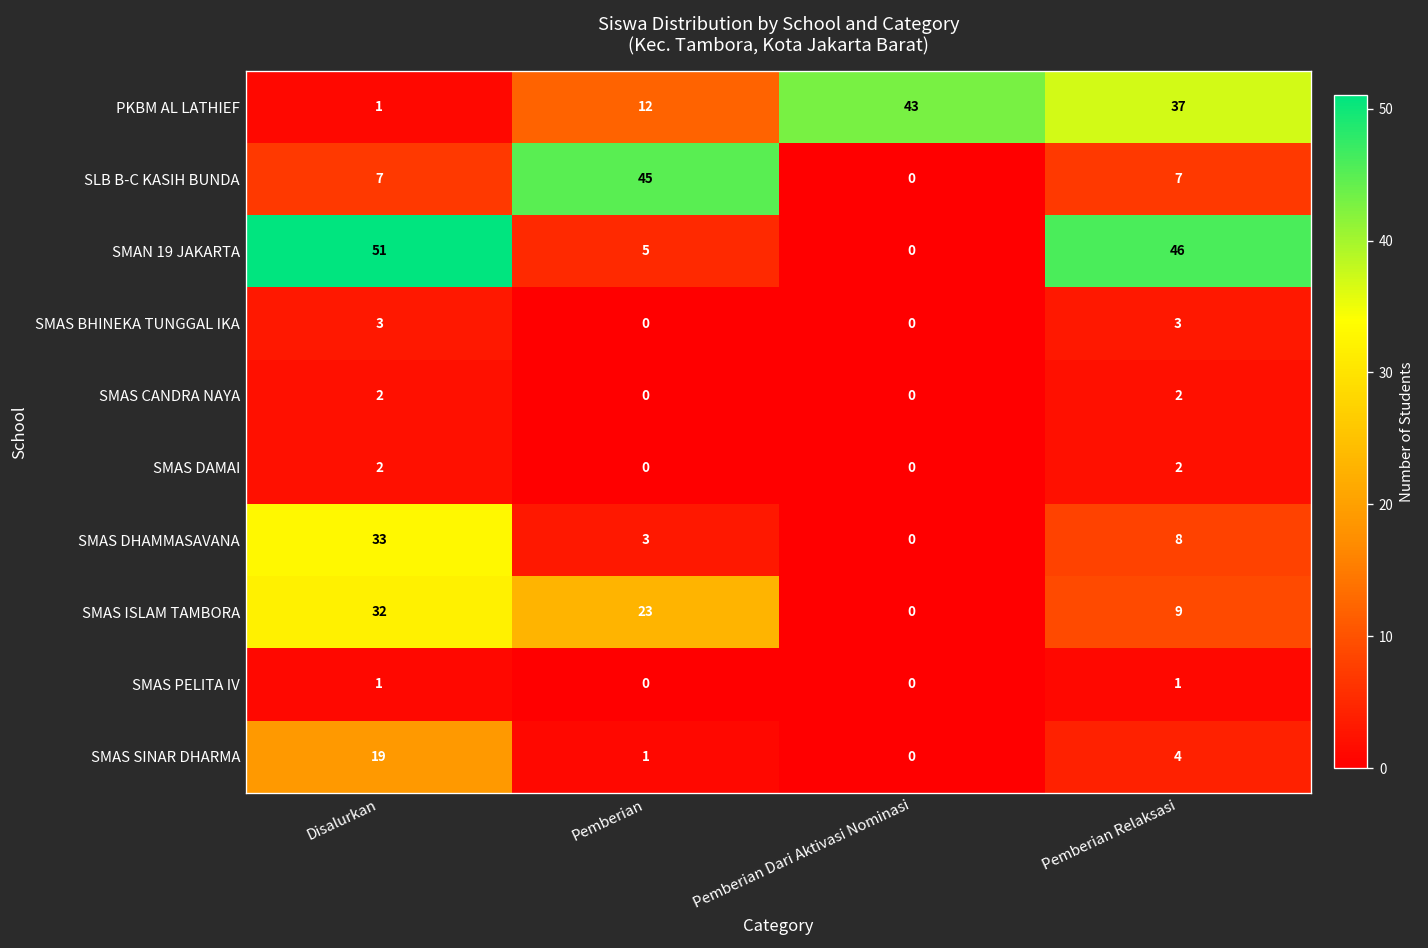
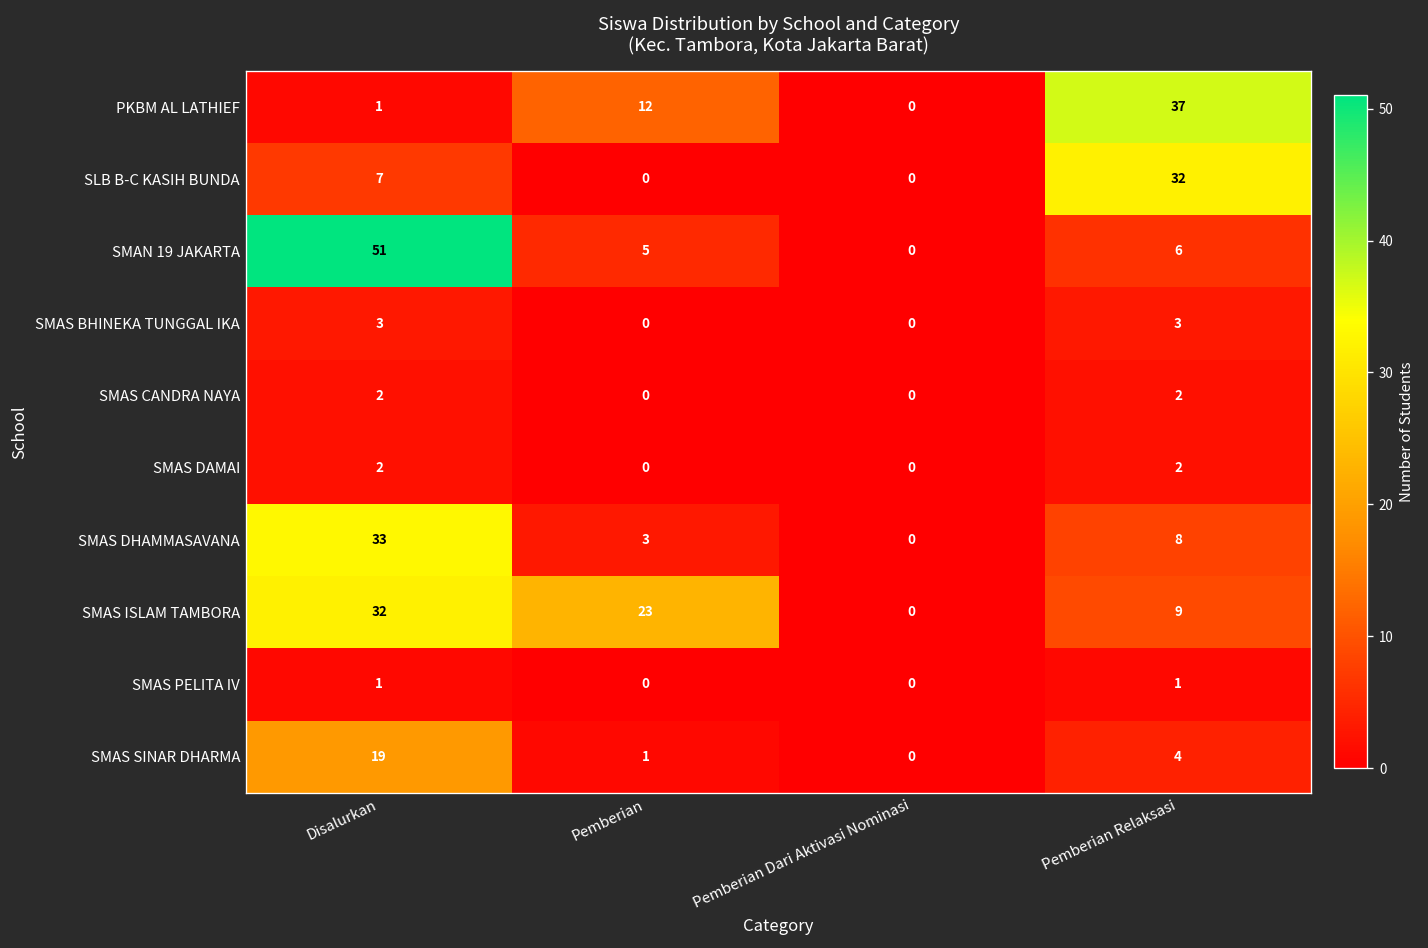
PKBM AL LATHIEF, Pemberian Dari Aktivasi Nominasi: 43 -> 0
SLB B-C KASIH BUNDA, Pemberian: 45 -> 0
SLB B-C KASIH BUNDA, Pemberian Relaksasi: 7 -> 32
SMAN 19 JAKARTA, Pemberian Relaksasi: 46 -> 6
